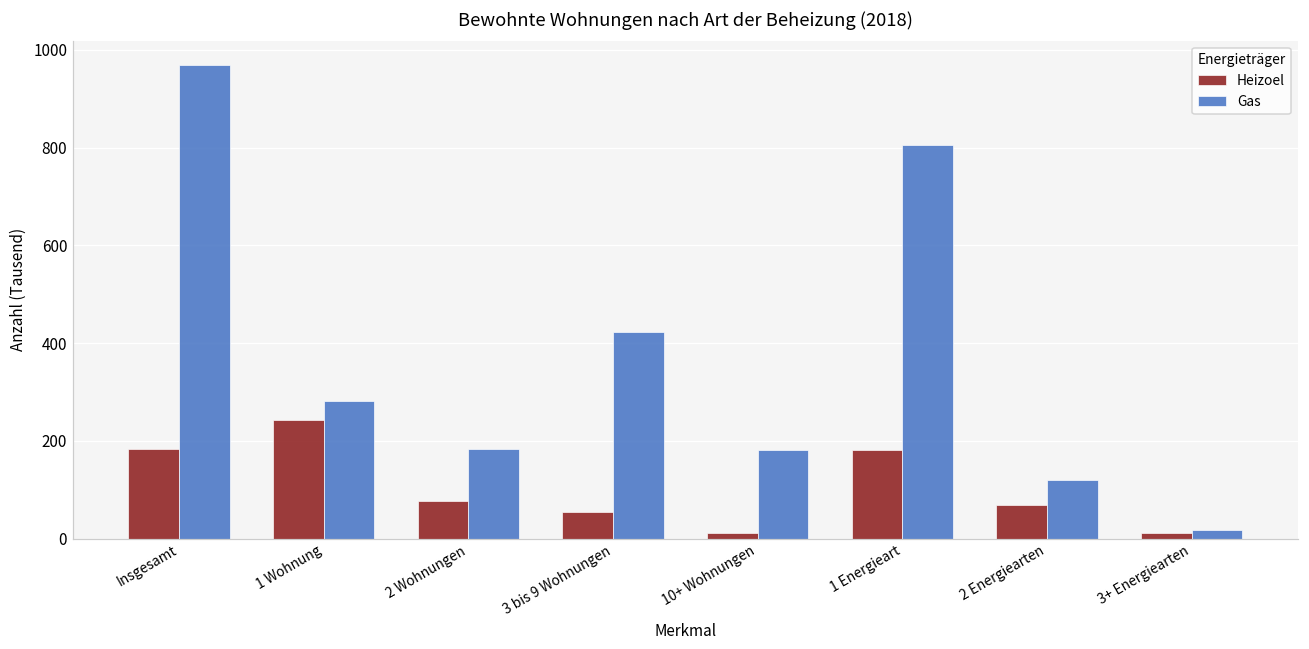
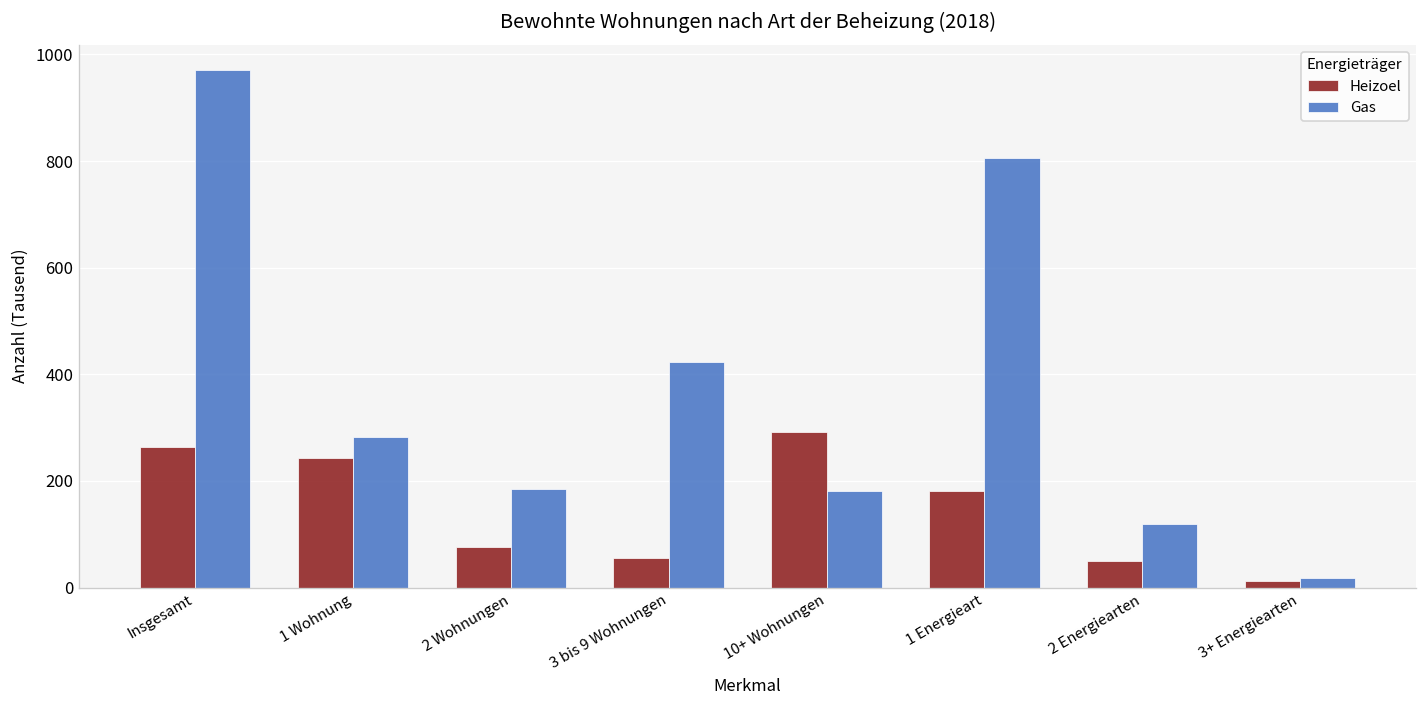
Heizoel, Insgesamt: 180 -> 260
Heizoel, 10+ Wohnungen: 10 -> 290
Heizoel, 2 Energiearten: 70 -> 50
